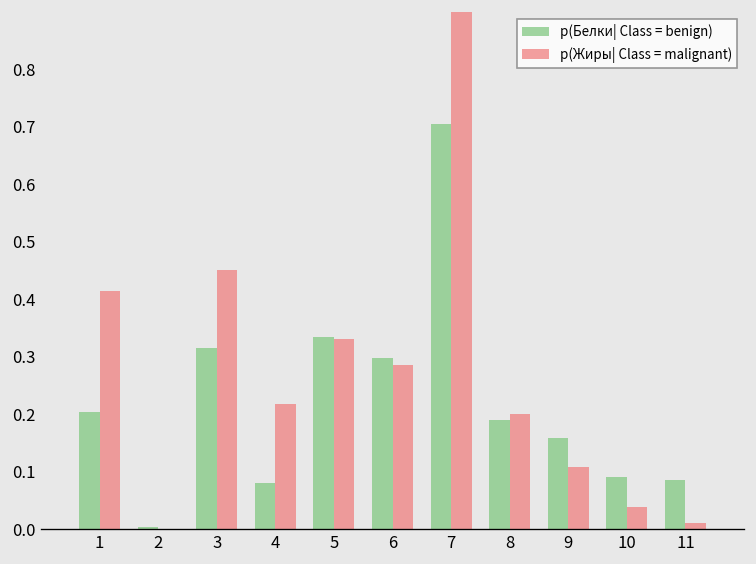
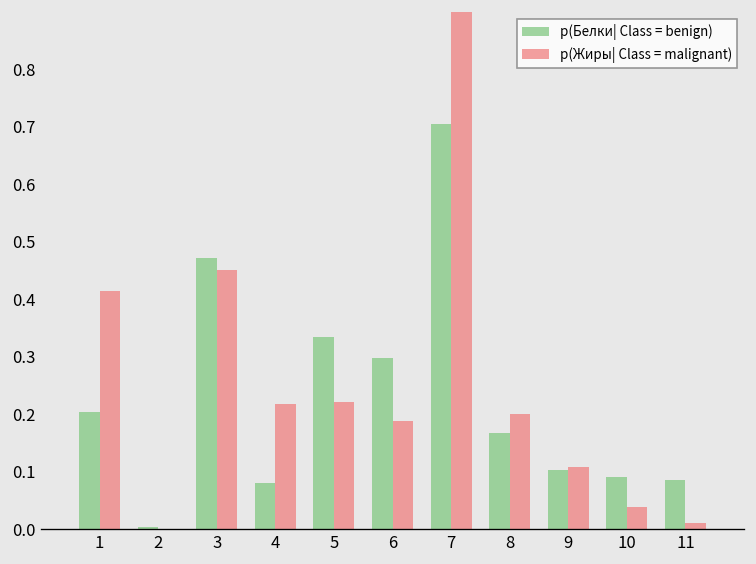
p(Белки| Class = benign), 3: 0.32 -> 0.47
p(Жиры| Class = malignant), 5: 0.33 -> 0.22
p(Жиры| Class = malignant), 6: 0.29 -> 0.19
p(Белки| Class = benign), 8: 0.19 -> 0.17
p(Белки| Class = benign), 9: 0.16 -> 0.10
